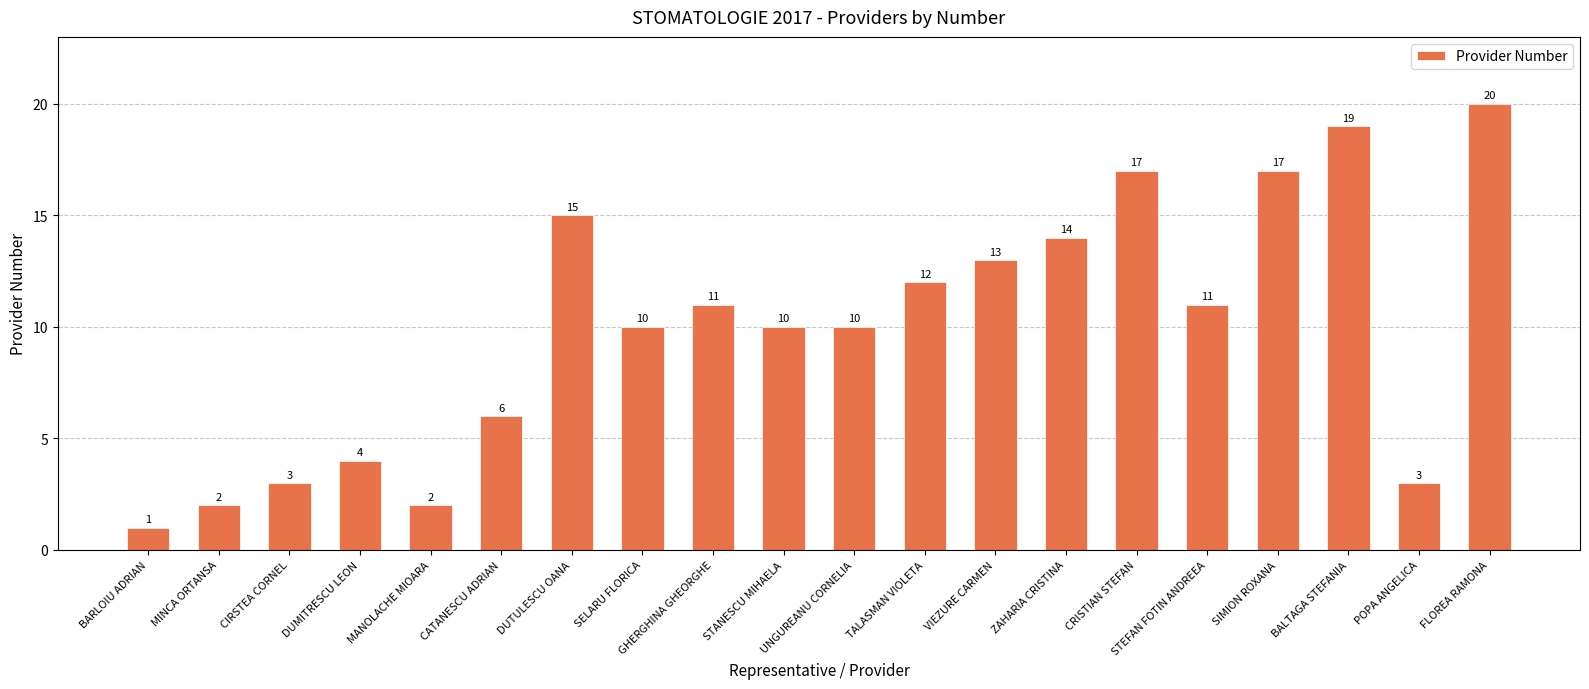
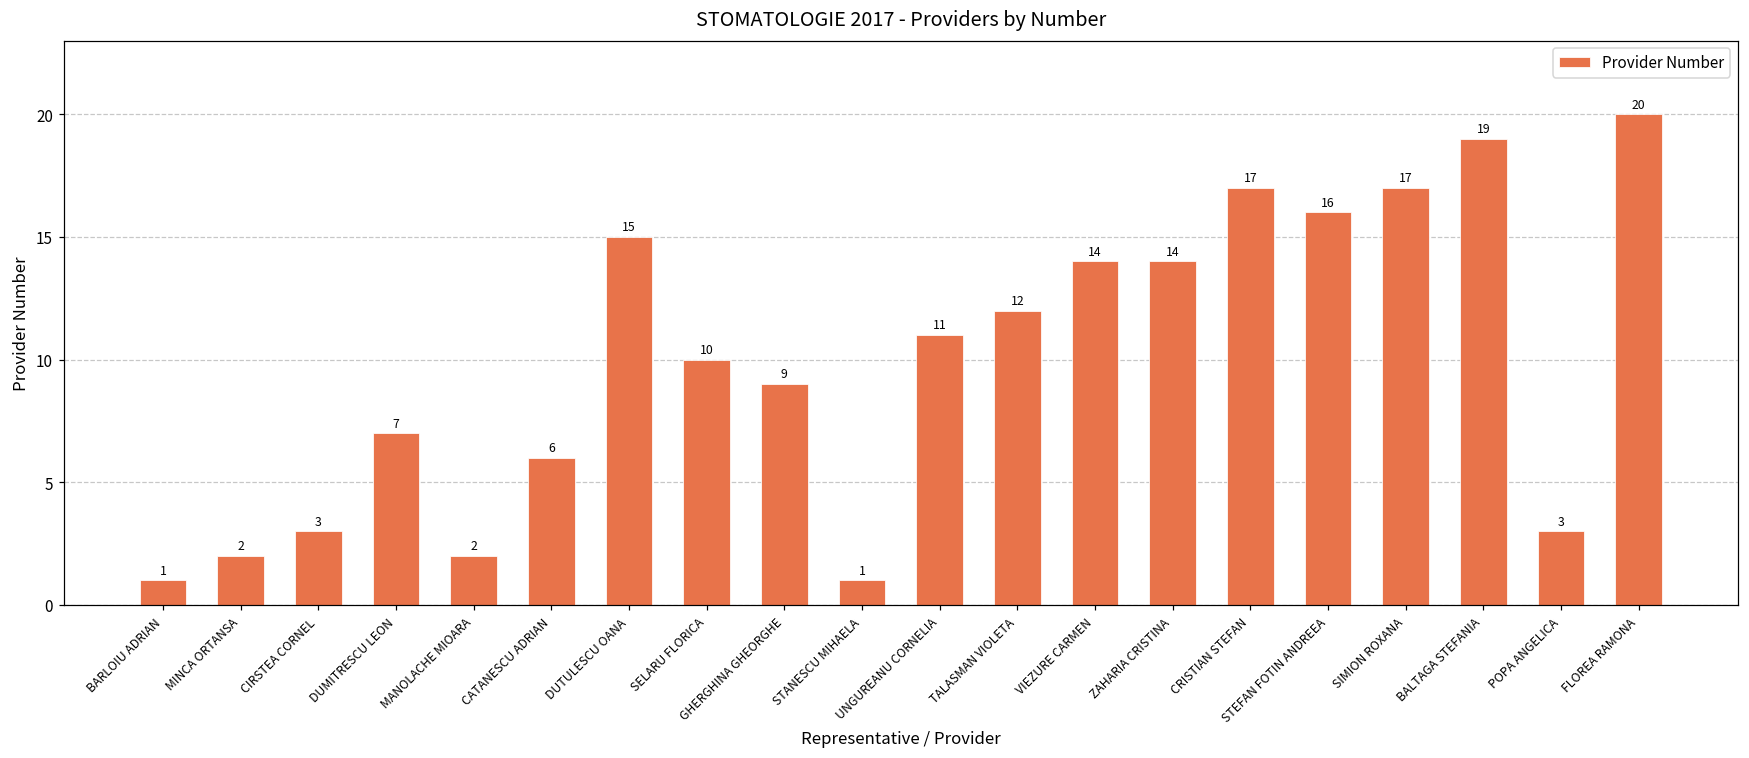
DUMITRESCU LEON: 4 -> 7
GHERGHINA GHEORGHE: 11 -> 9
STANESCU MIHAELA: 10 -> 1
UNGUREANU CORNELIA: 10 -> 11
VIEZURE CARMEN: 13 -> 14
STEFAN FOTIN ANDREEA: 11 -> 16
